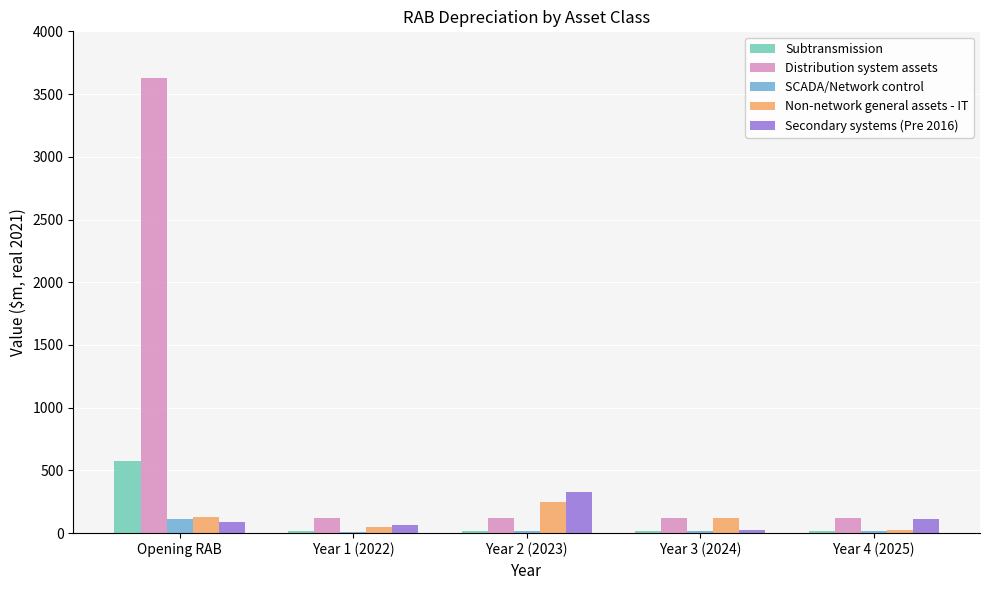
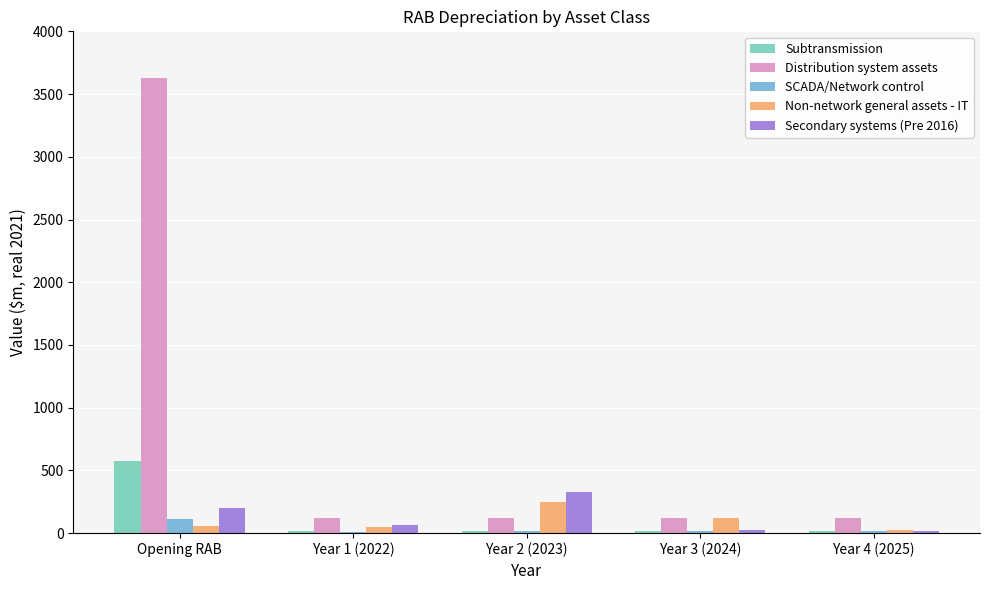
Non-network general assets - IT, Opening RAB: 130 -> 60
Secondary systems (Pre 2016), Opening RAB: 90 -> 200
Secondary systems (Pre 2016), Year 4 (2025): 120 -> 20
